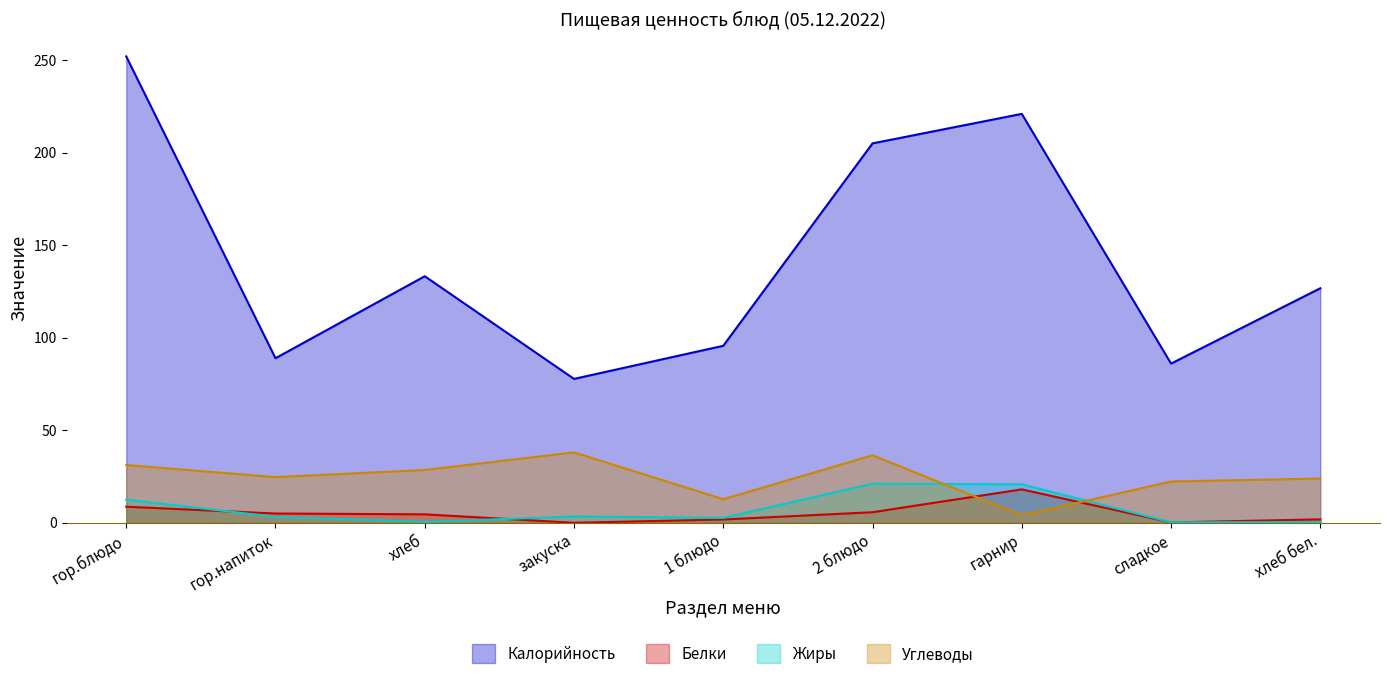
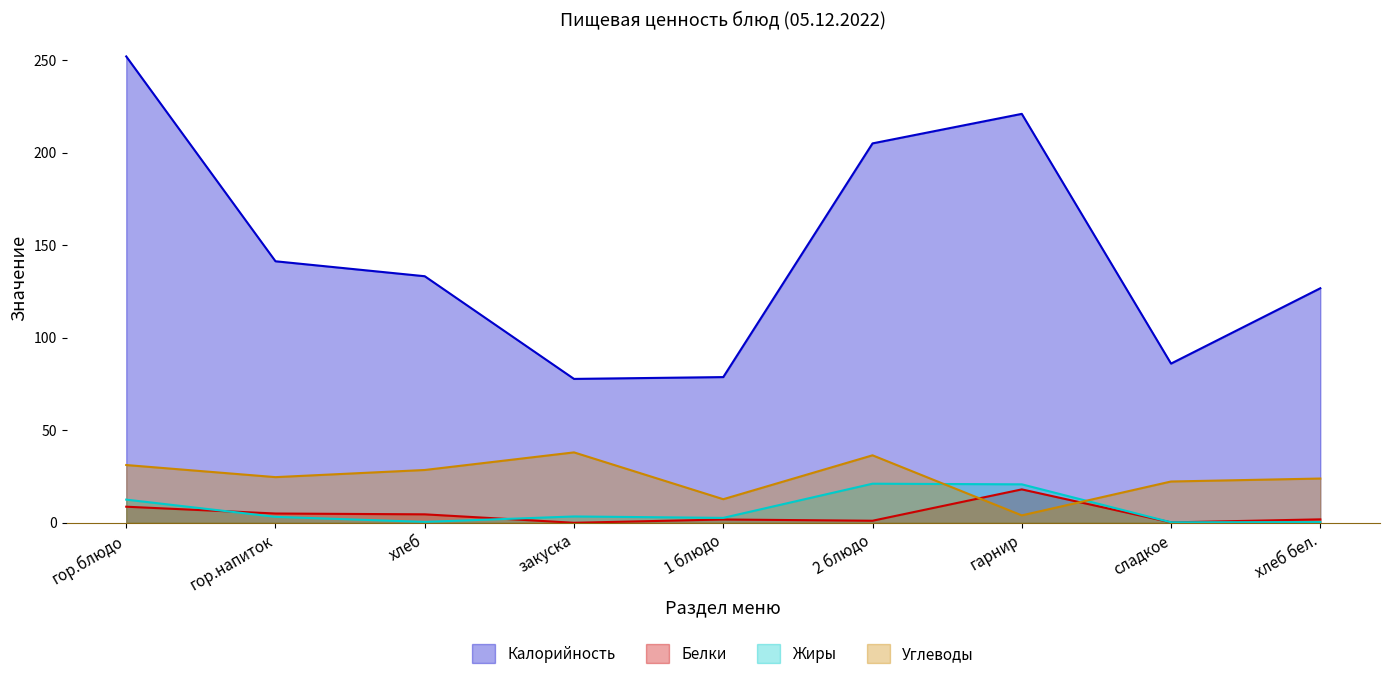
Калорийность, гор.напиток: 89 -> 141
Калорийность, 1 блюдо: 96 -> 79
Белки, 2 блюдо: 6 -> 1
